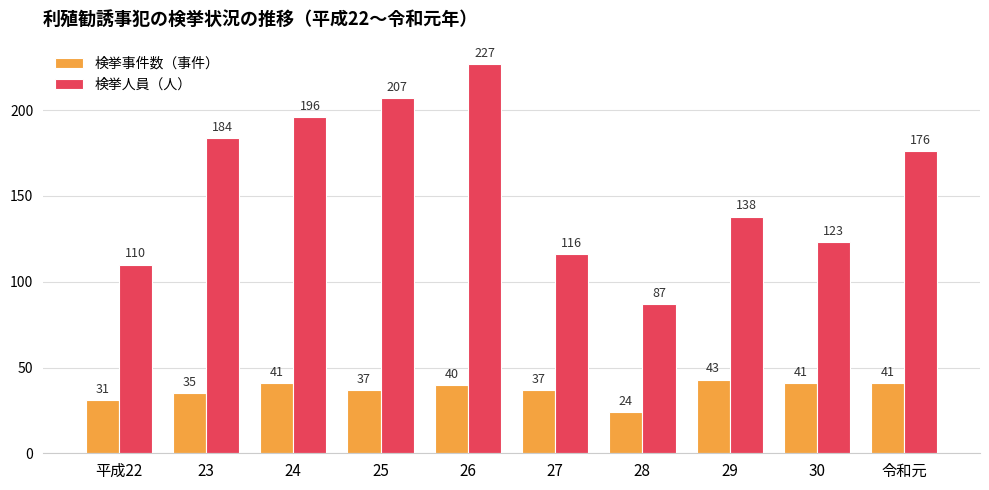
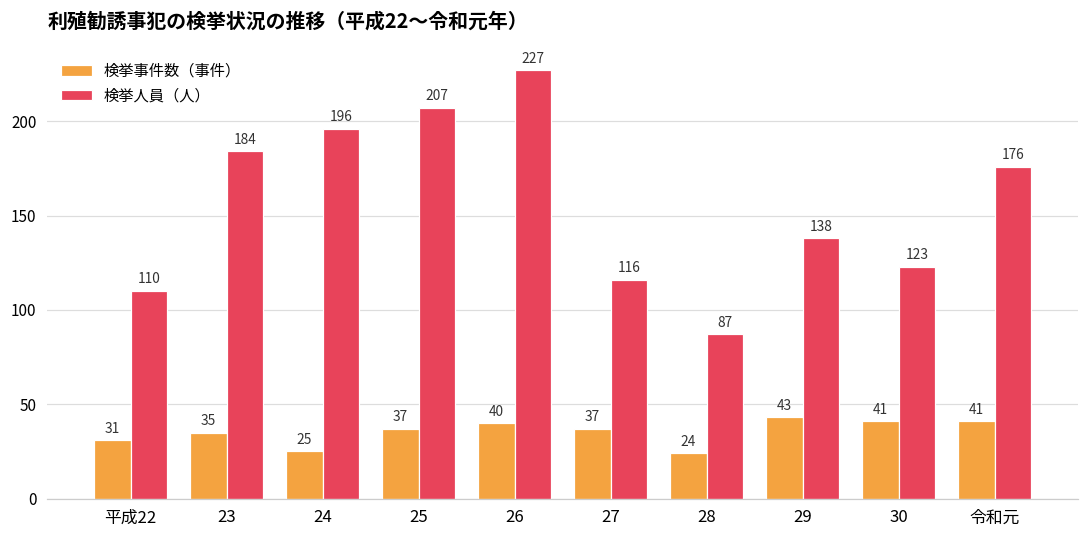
検挙事件数（事件）, 24: 41 -> 25
